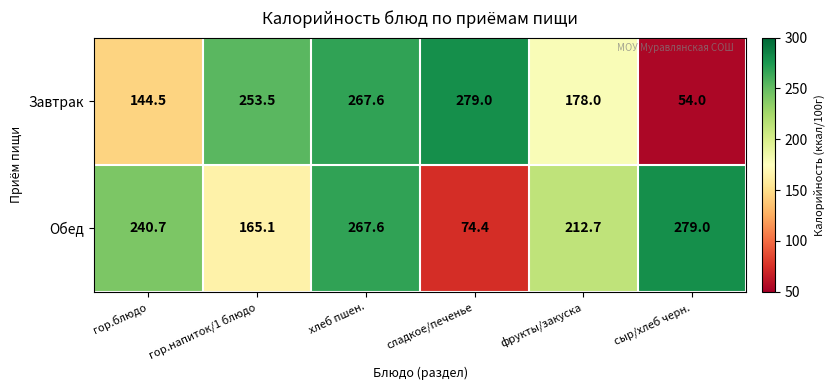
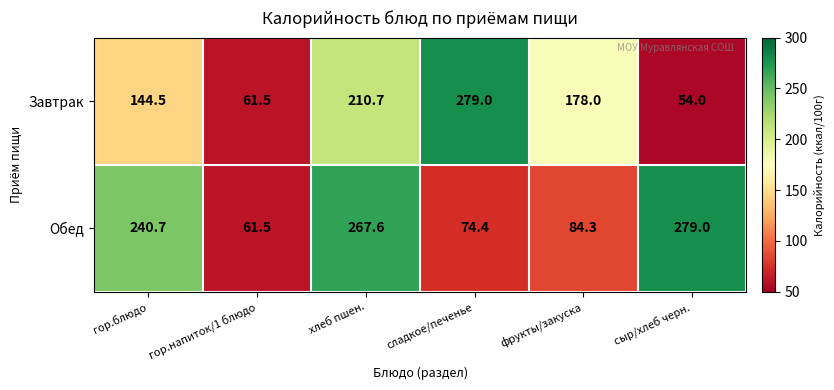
Завтрак, гор.напиток/1 блюдо: 253.5 -> 61.5
Завтрак, хлеб пшен.: 267.6 -> 210.7
Обед, гор.напиток/1 блюдо: 165.1 -> 61.5
Обед, фрукты/закуска: 212.7 -> 84.3
